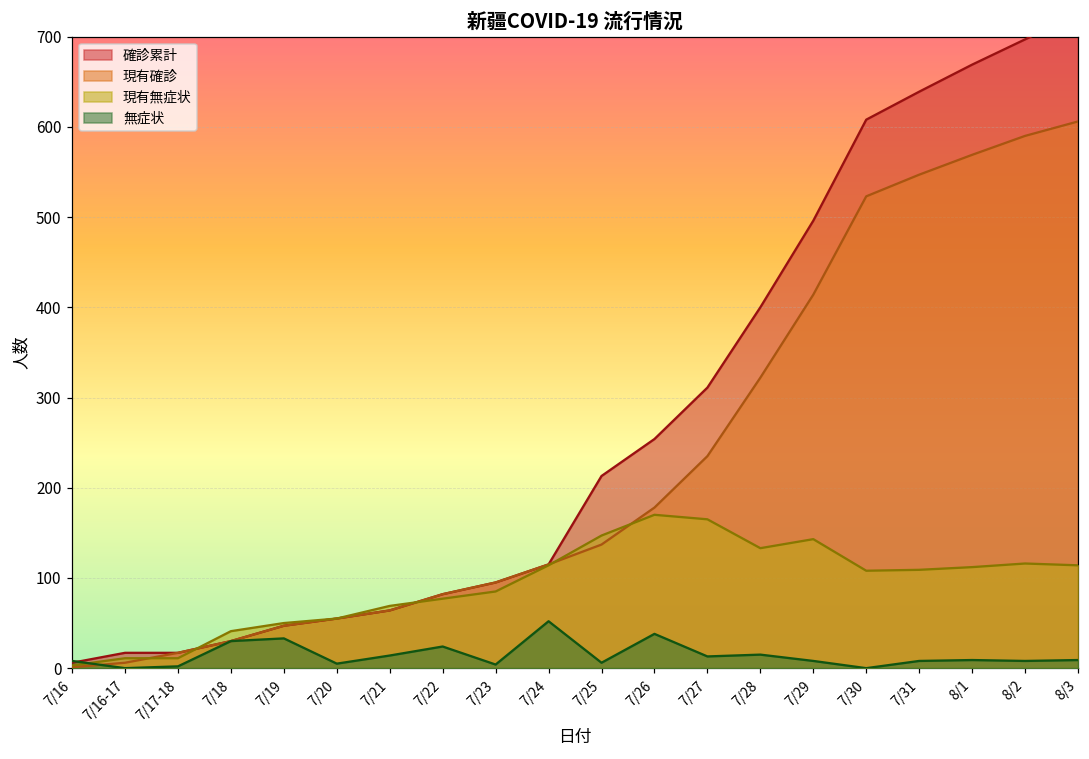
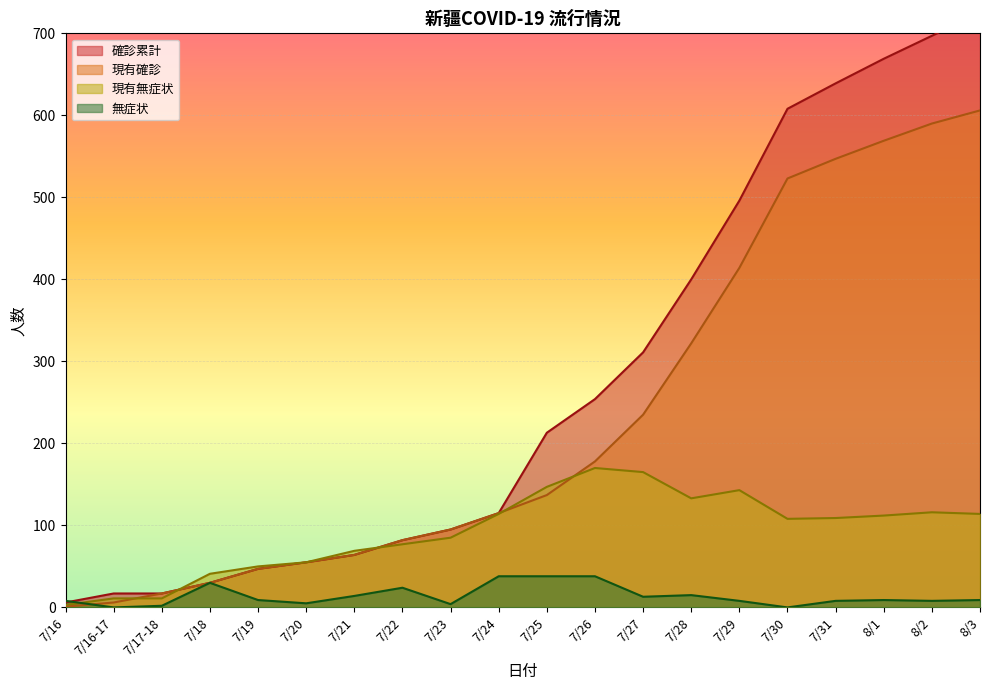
無症状, 7/19: 30 -> 10
無症状, 7/24: 50 -> 40
無症状, 7/25: 10 -> 40
